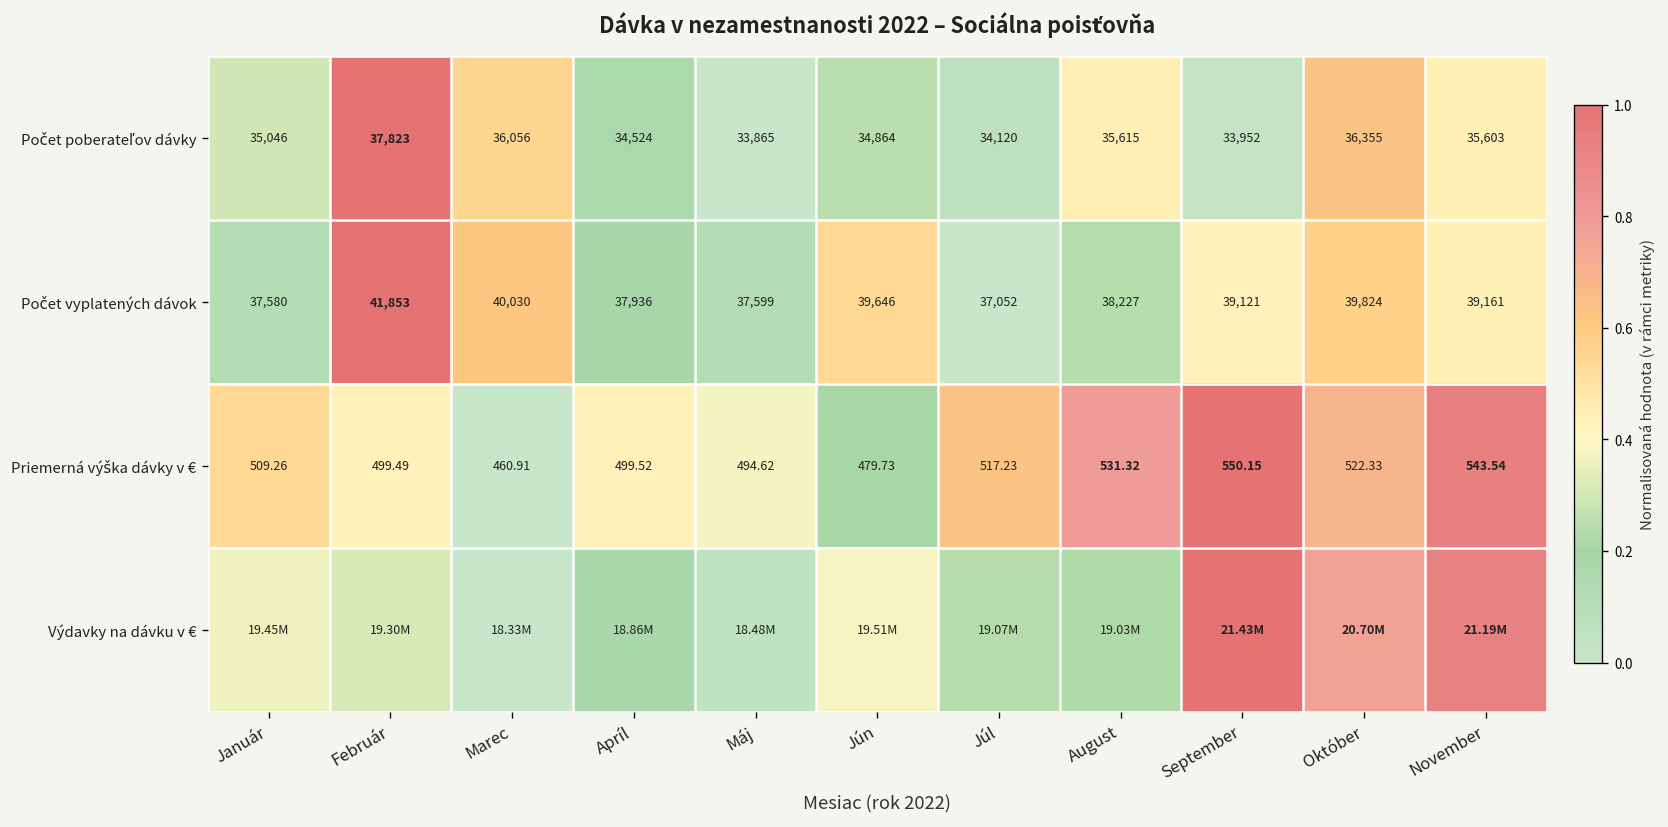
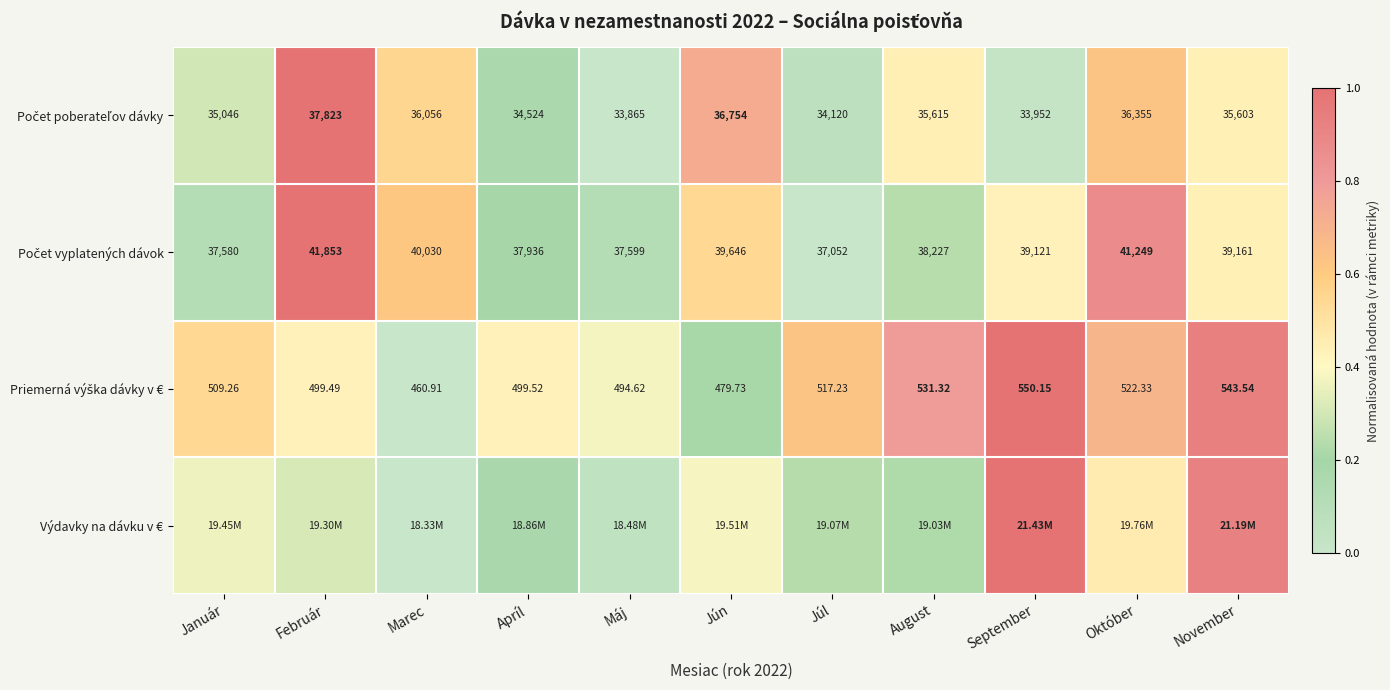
Počet poberateľov dávky, Jún: 34,864 -> 36,754
Počet vyplatených dávok, Október: 39,824 -> 41,249
Výdavky na dávku v €, Október: 20.70M -> 19.76M
